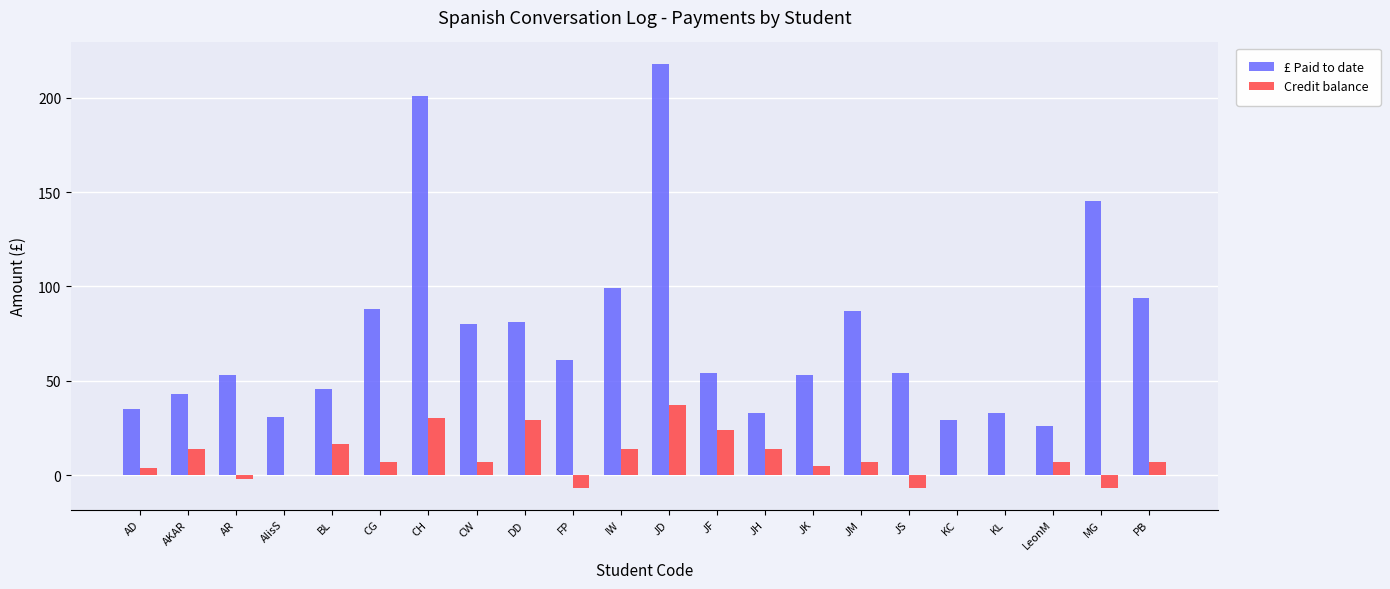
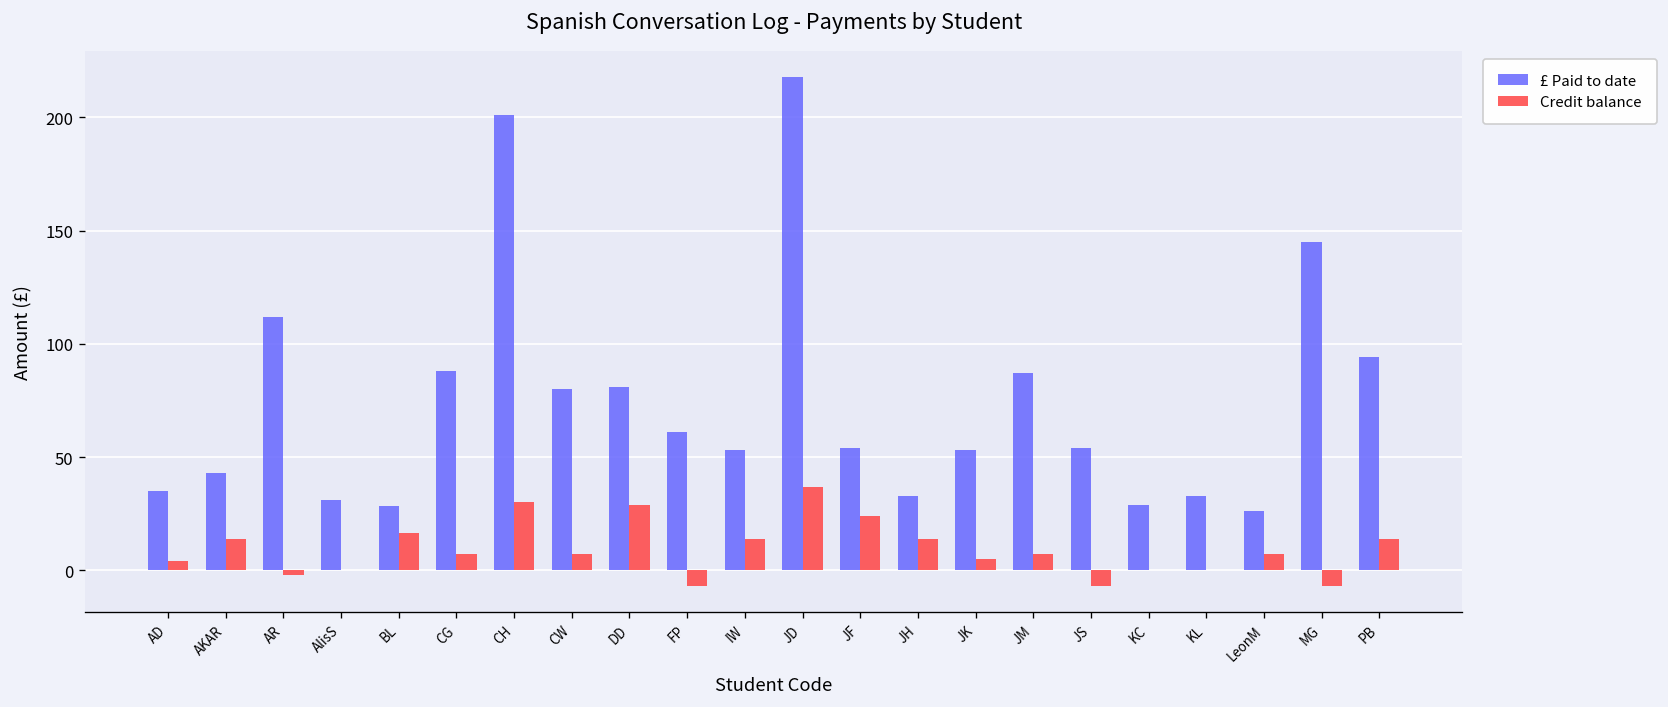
£ Paid to date, AR: 53 -> 112
£ Paid to date, BL: 45 -> 28
£ Paid to date, IW: 99 -> 53
Credit balance, PB: 7 -> 14
